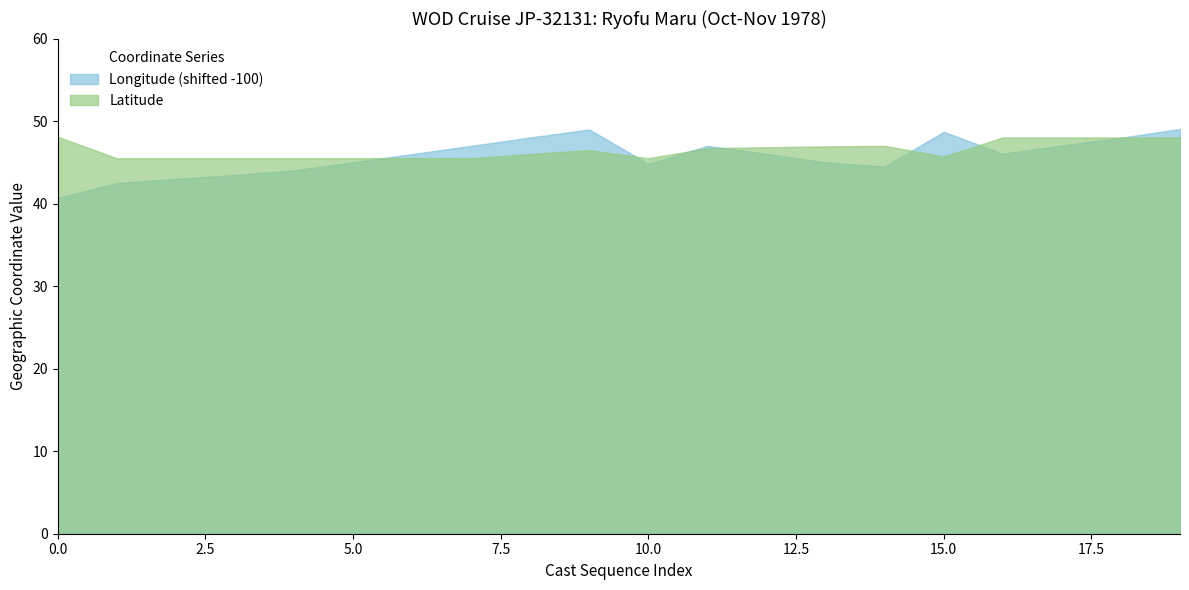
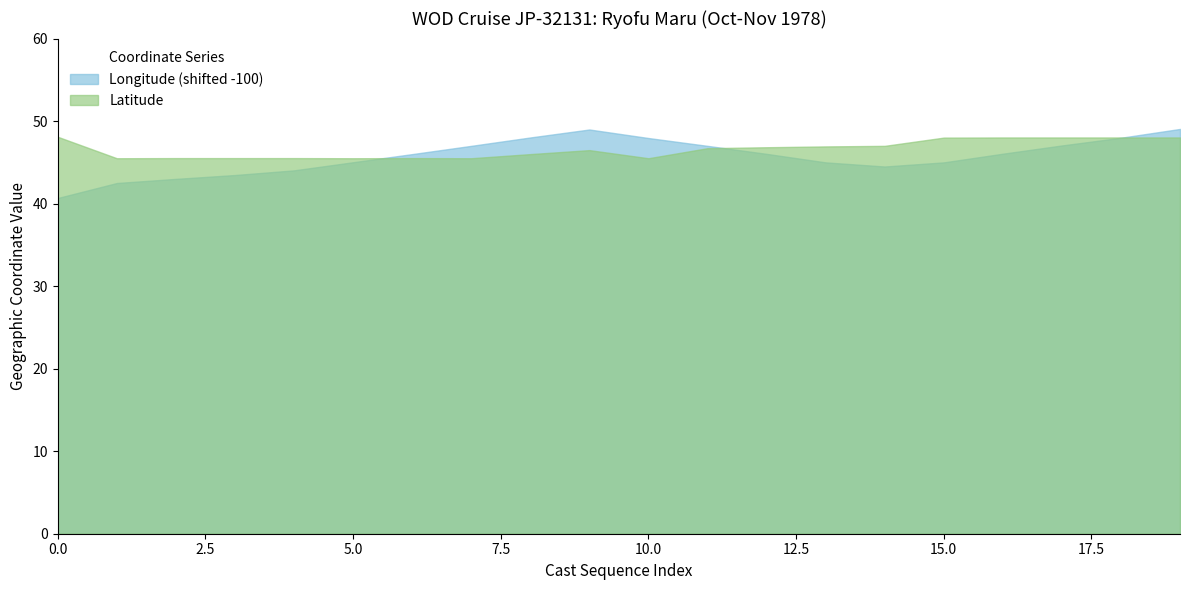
Longitude (shifted -100), 10.0: 45 -> 48
Longitude (shifted -100), 15.0: 49 -> 45
Latitude, 15.0: 46 -> 48
